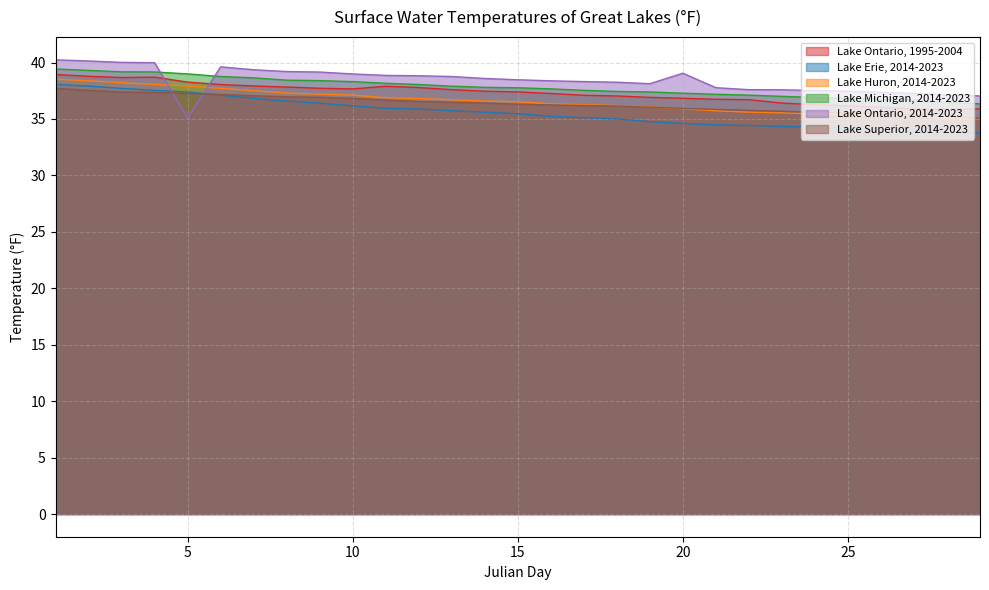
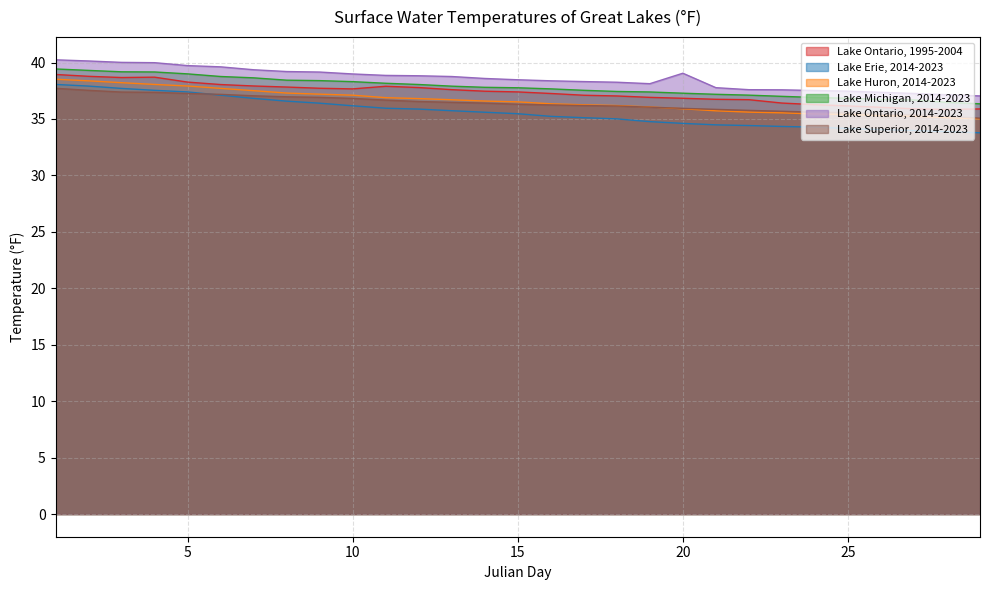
Lake Ontario, 2014-2023, 5: 35.1 -> 39.7
